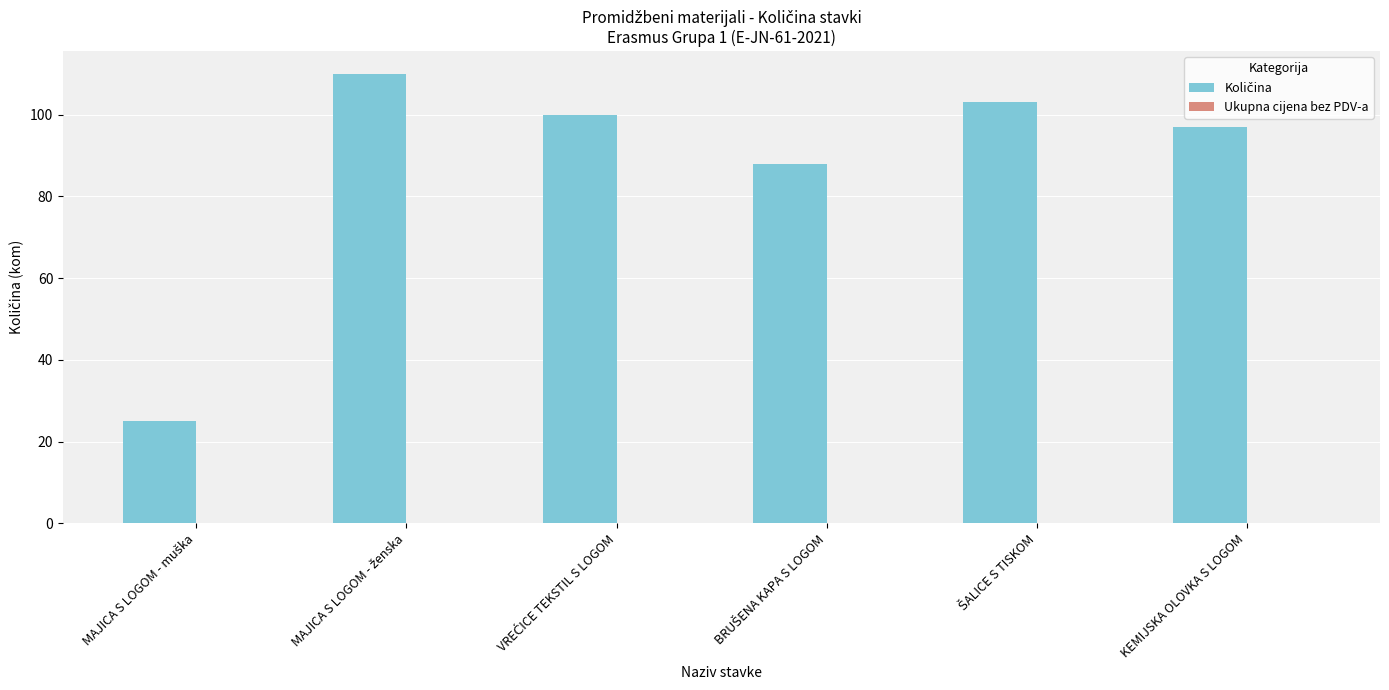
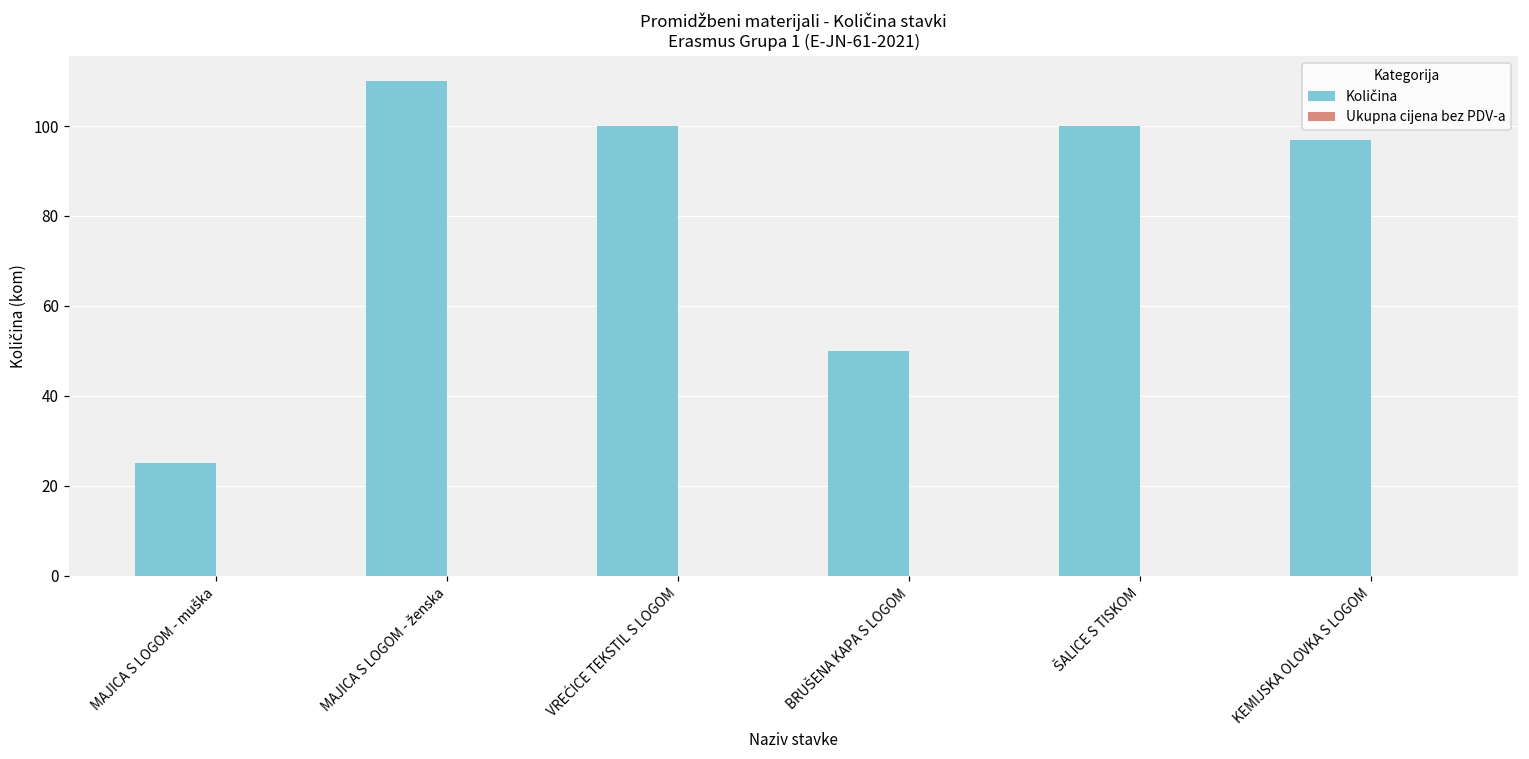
Količina, BRUŠENA KAPA S LOGOM: 88 -> 50
Količina, ŠALICE S TISKOM: 103 -> 100
